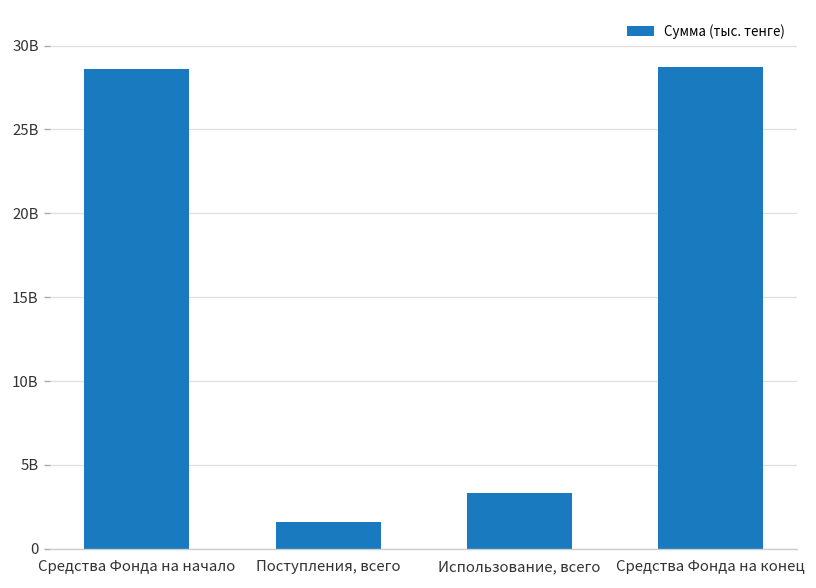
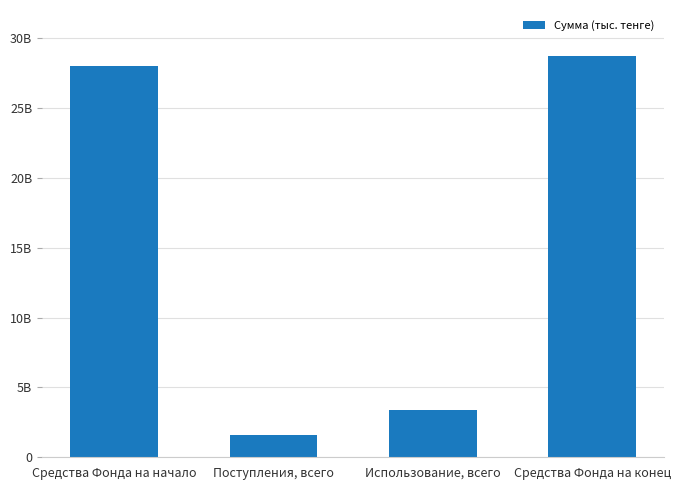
Средства Фонда на начало: 28600000000 -> 28000000000
